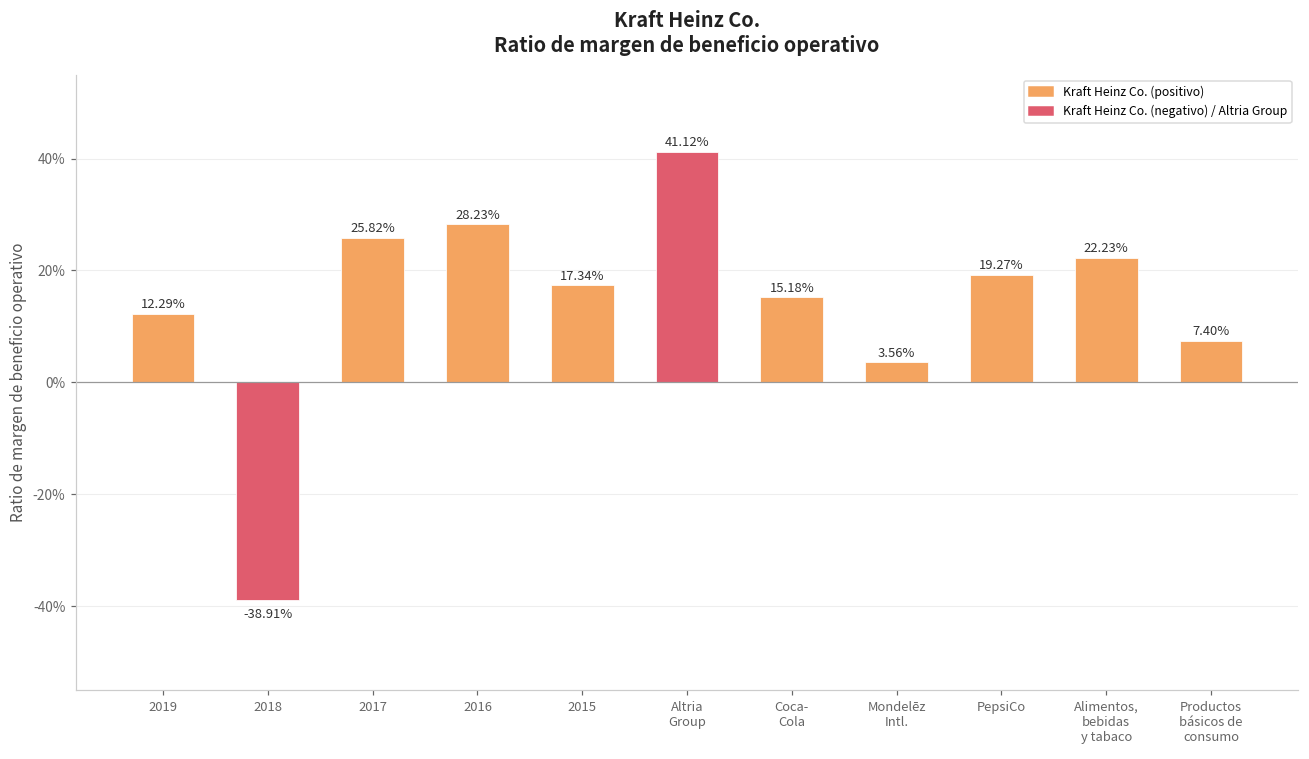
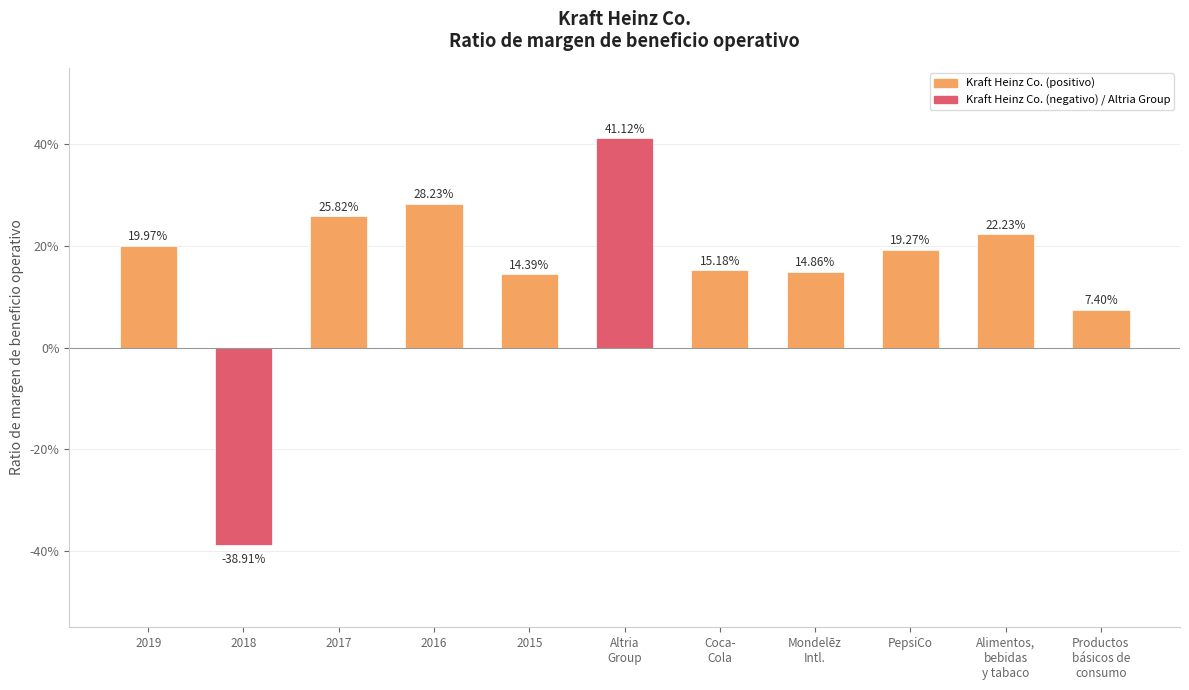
2019: 12.29% -> 19.97%
2015: 17.34% -> 14.39%
Mondelēz Intl.: 3.56% -> 14.86%
